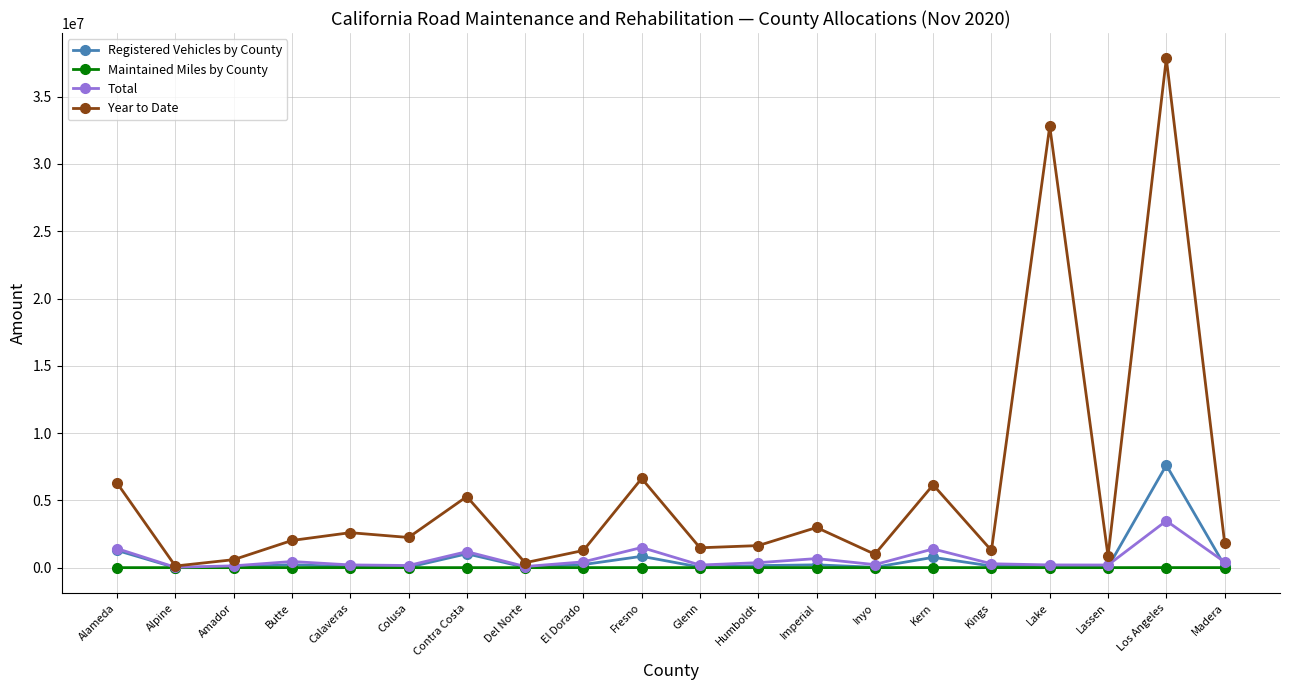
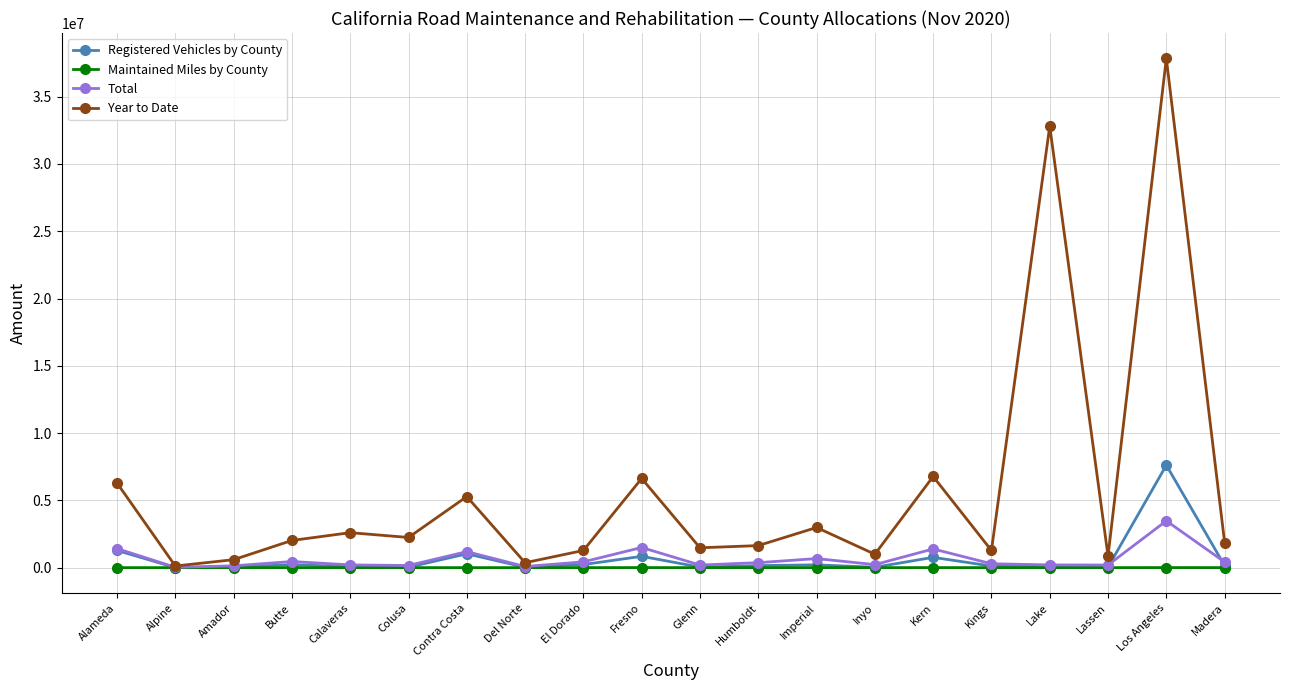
Year to Date, Kern: 6200000 -> 6800000
